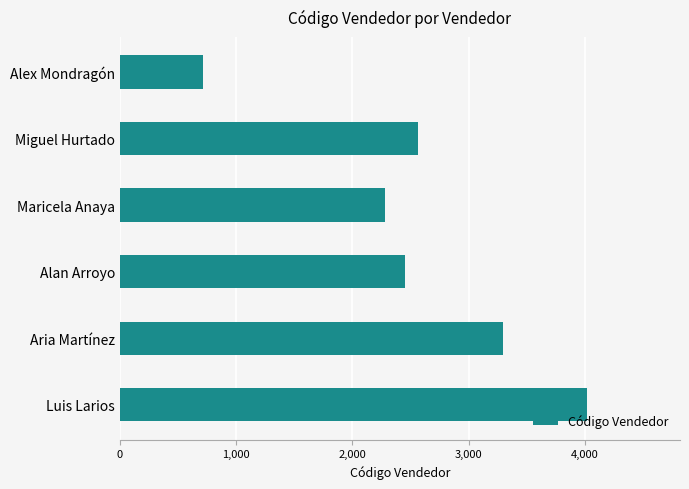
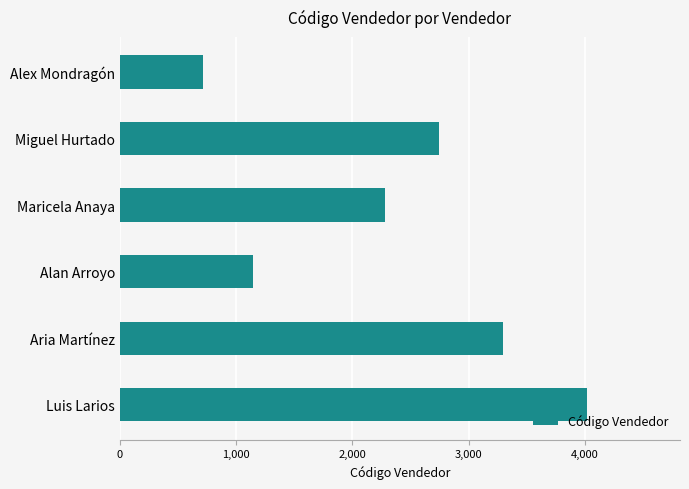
Miguel Hurtado: 2,560 -> 2,740
Alan Arroyo: 2,450 -> 1,150
